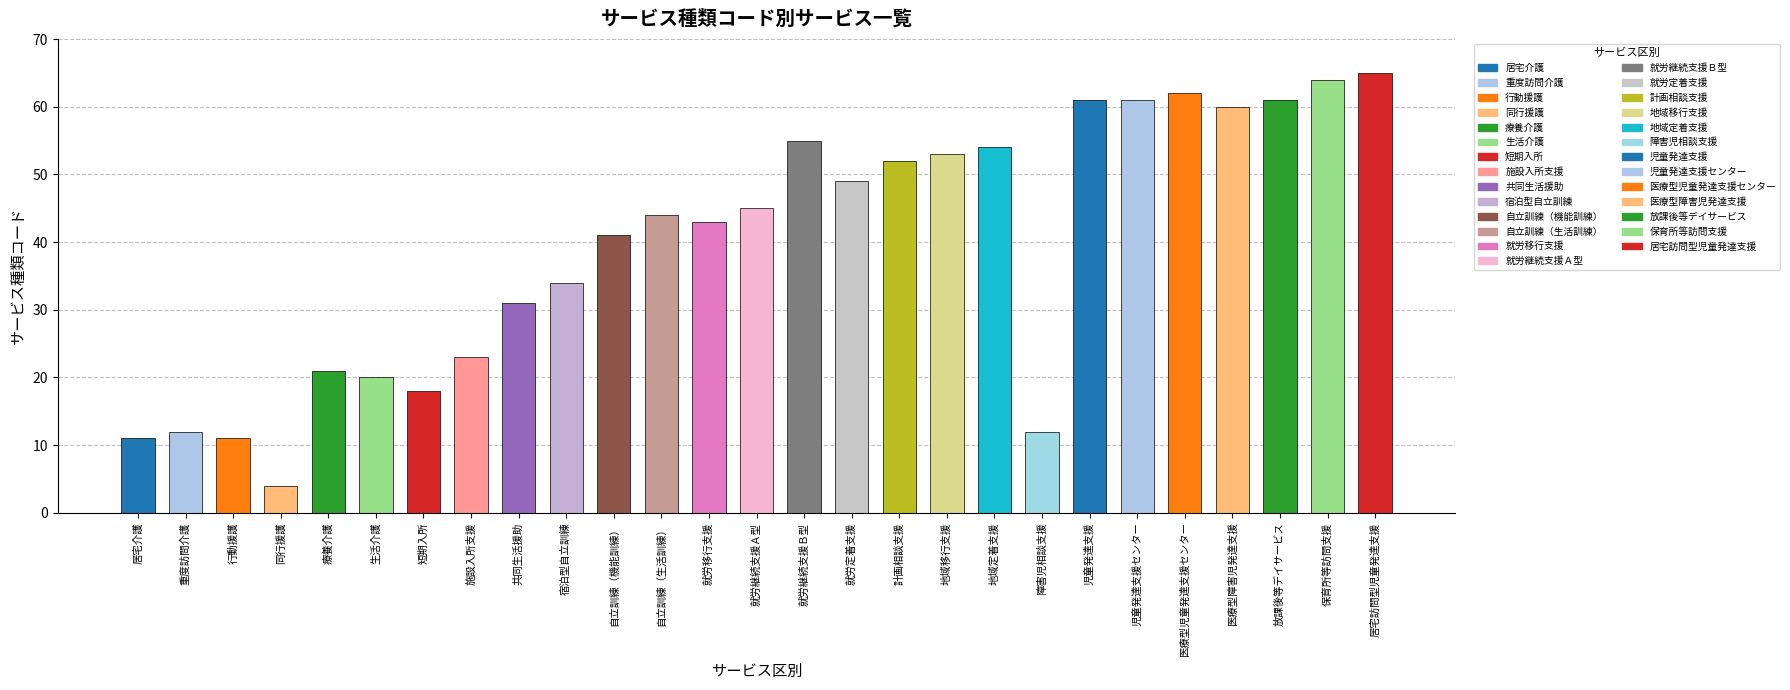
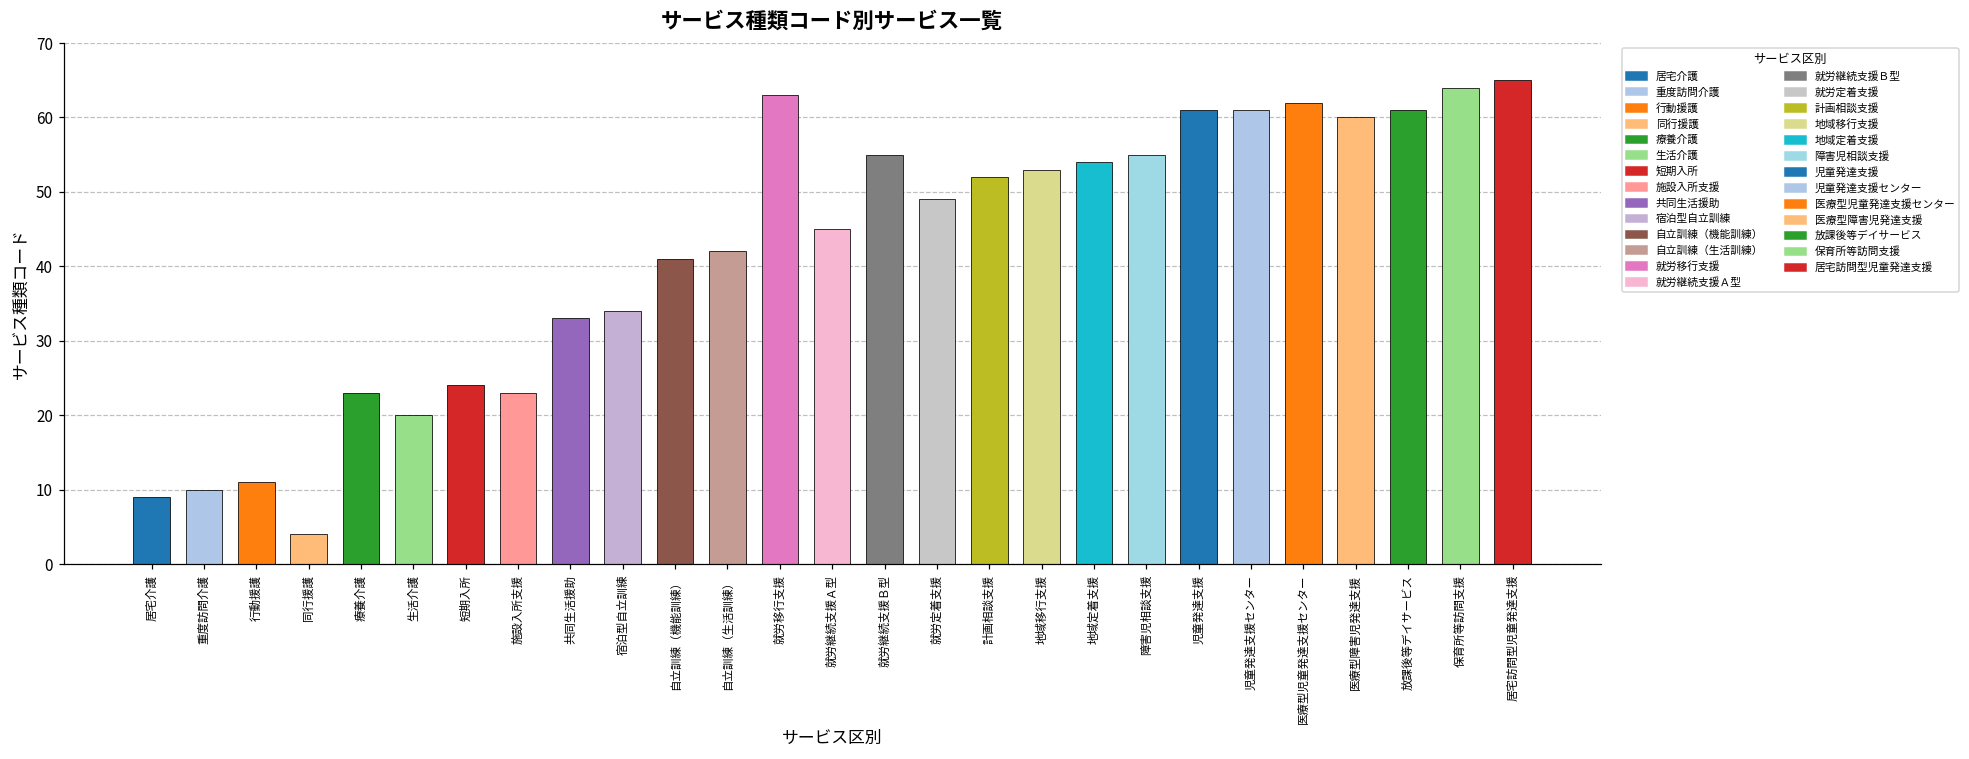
居宅介護: 11 -> 9
重度訪問介護: 12 -> 10
療養介護: 21 -> 23
短期入所: 18 -> 24
共同生活援助: 31 -> 33
自立訓練（生活訓練）: 44 -> 42
就労移行支援: 43 -> 63
障害児相談支援: 12 -> 55
